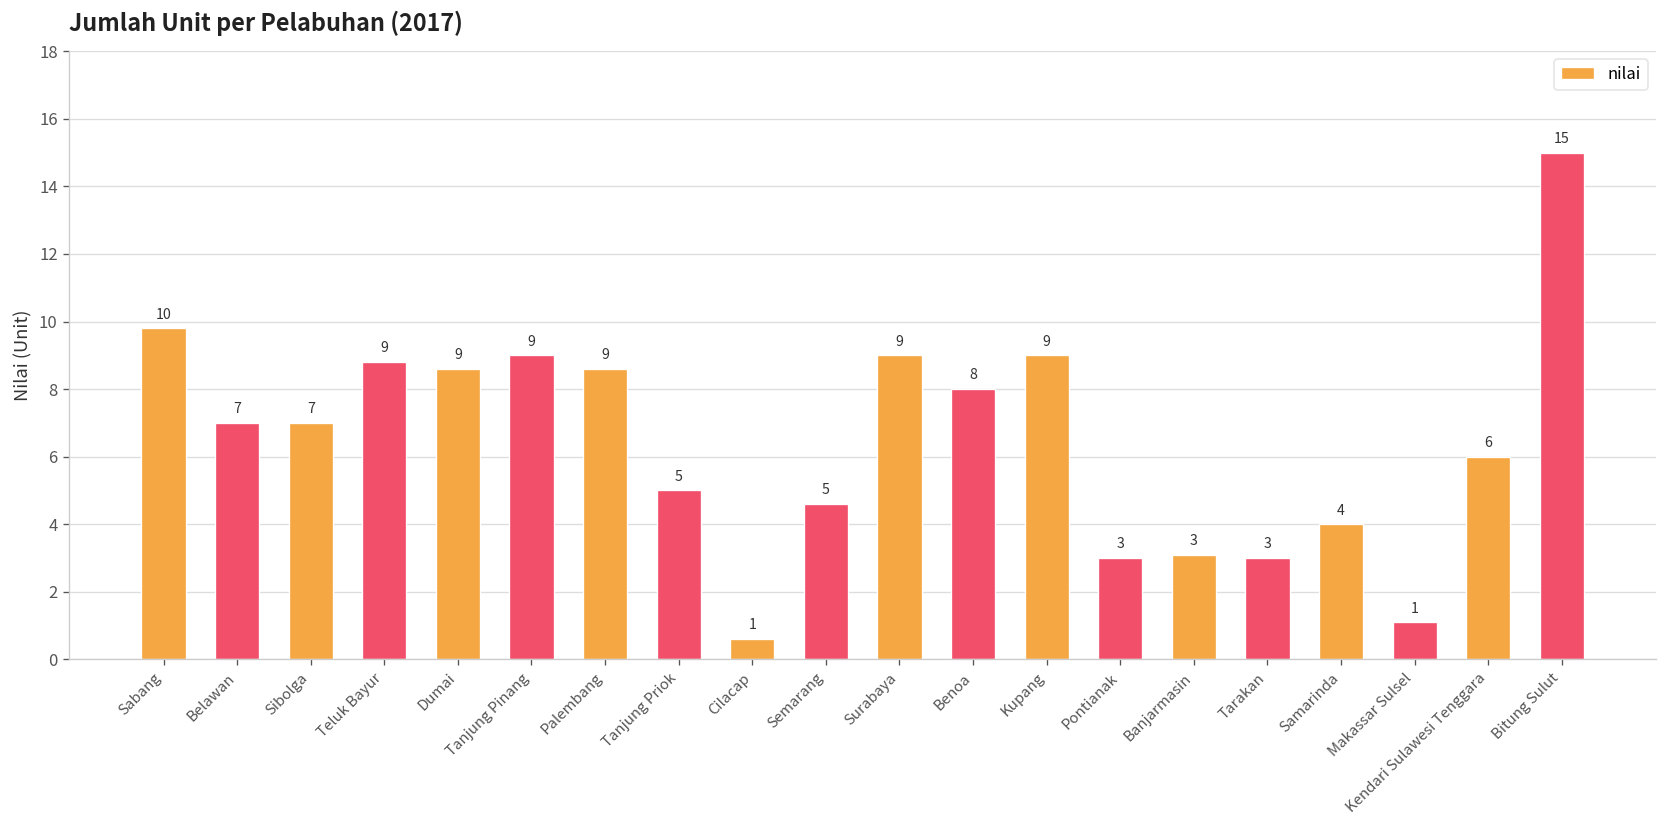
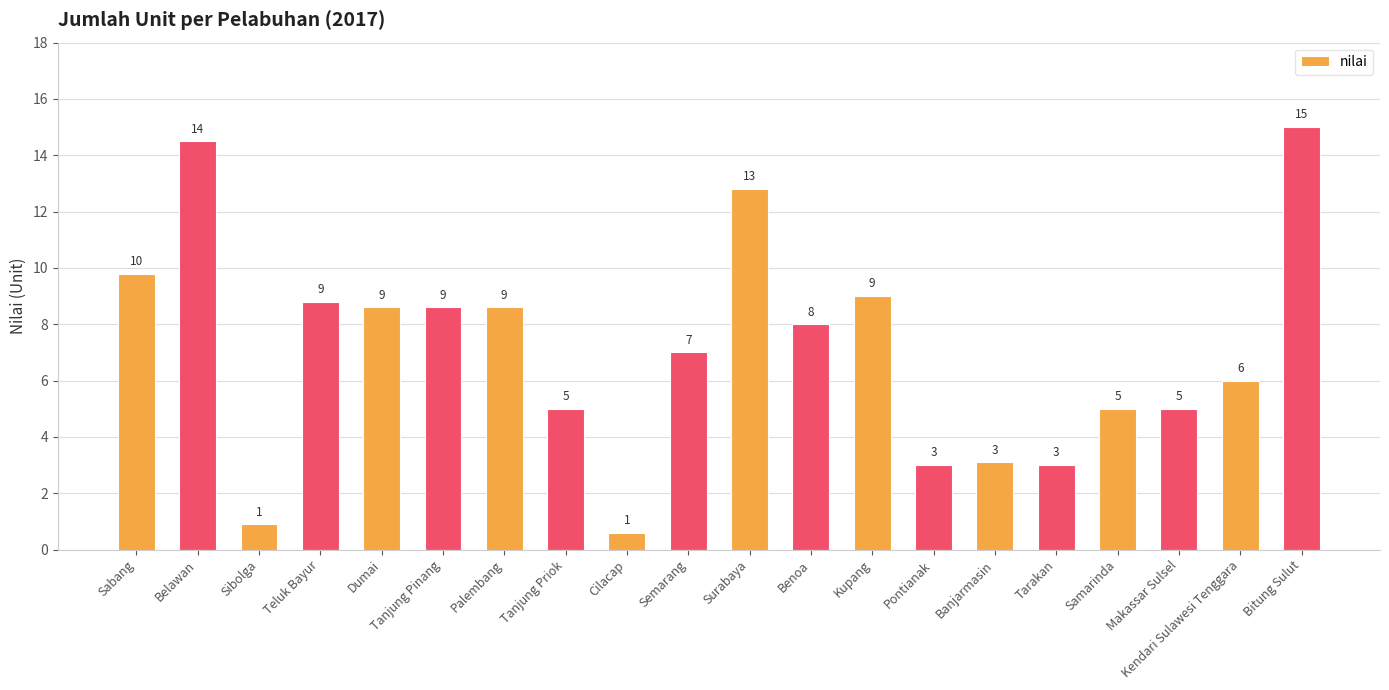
Belawan: 7 -> 14
Sibolga: 7 -> 1
Tanjung Pinang: 9.0 -> 8.6
Semarang: 5 -> 7
Surabaya: 9 -> 13
Samarinda: 4 -> 5
Makassar Sulsel: 1 -> 5
